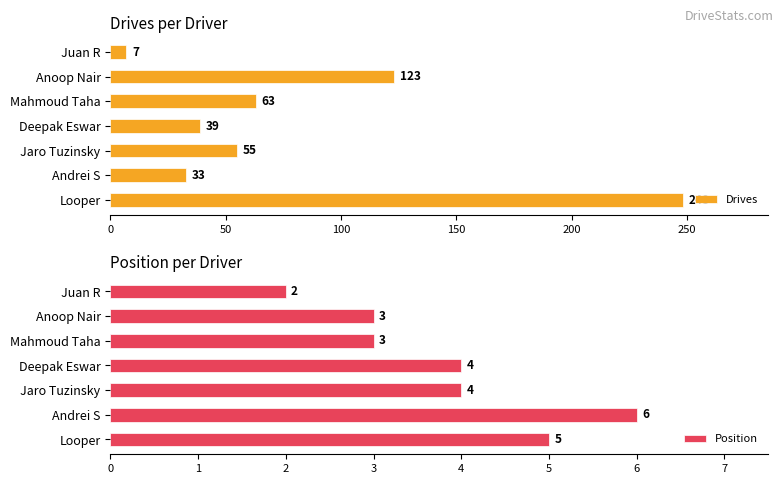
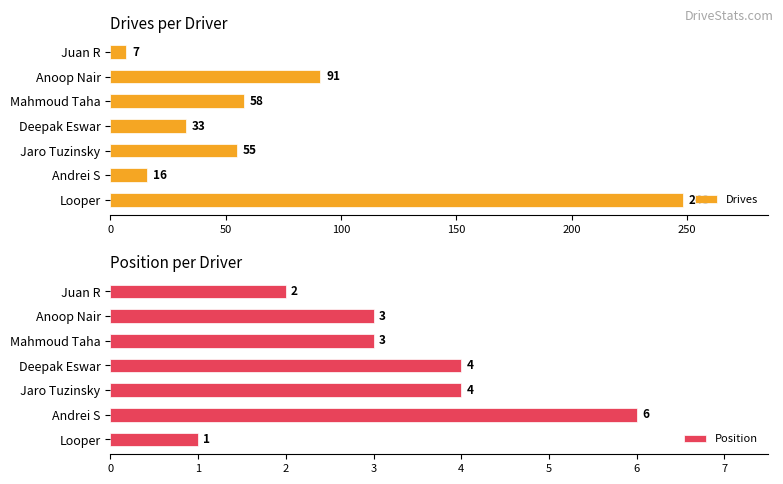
Drives per Driver, Anoop Nair: 123 -> 91
Drives per Driver, Mahmoud Taha: 63 -> 58
Drives per Driver, Deepak Eswar: 39 -> 33
Drives per Driver, Andrei S: 33 -> 16
Position per Driver, Looper: 5 -> 1
